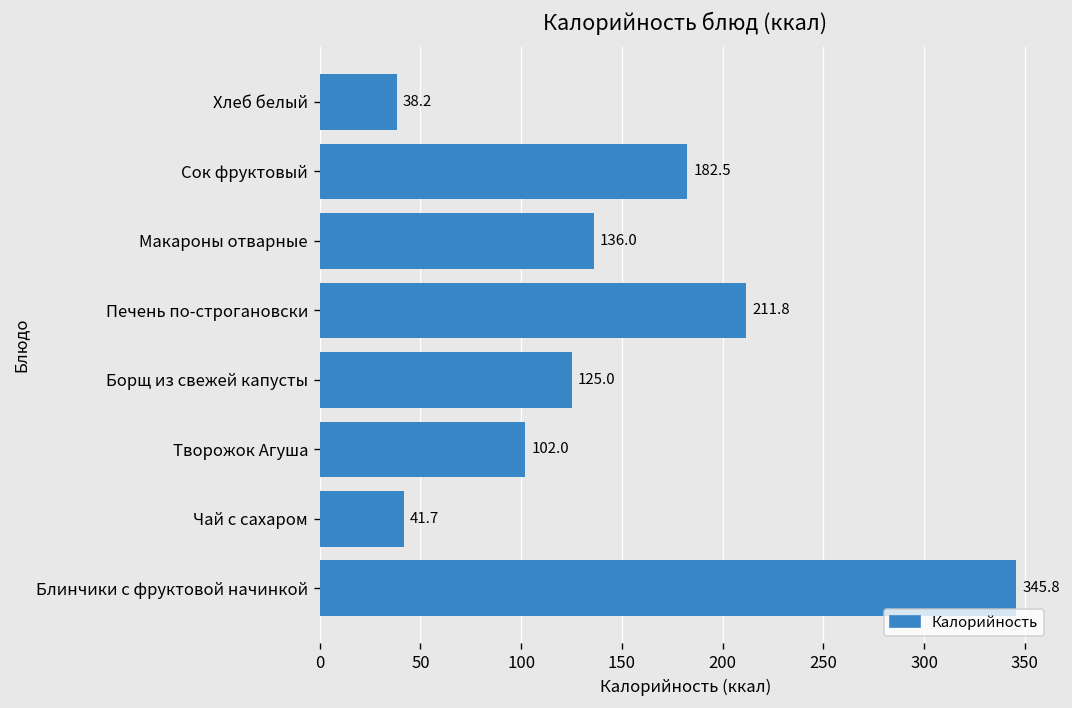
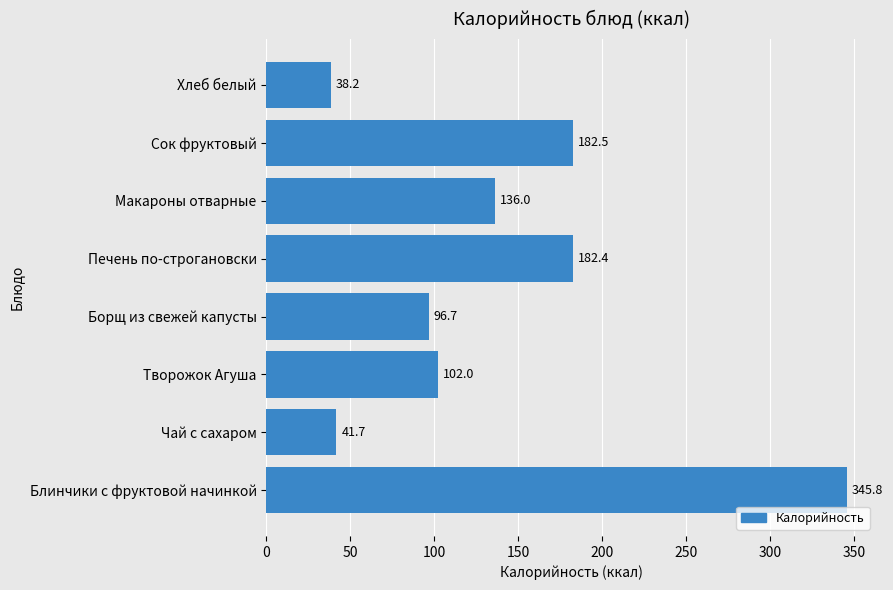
Печень по-строгановски: 211.8 -> 182.4
Борщ из свежей капусты: 125.0 -> 96.7
